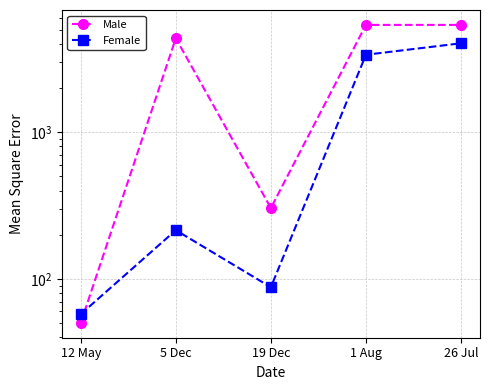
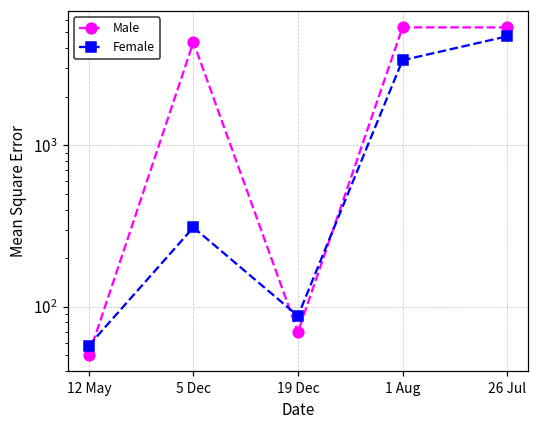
Female, 5 Dec: 210 -> 310
Male, 19 Dec: 300 -> 70
Female, 26 Jul: 4000 -> 4700
